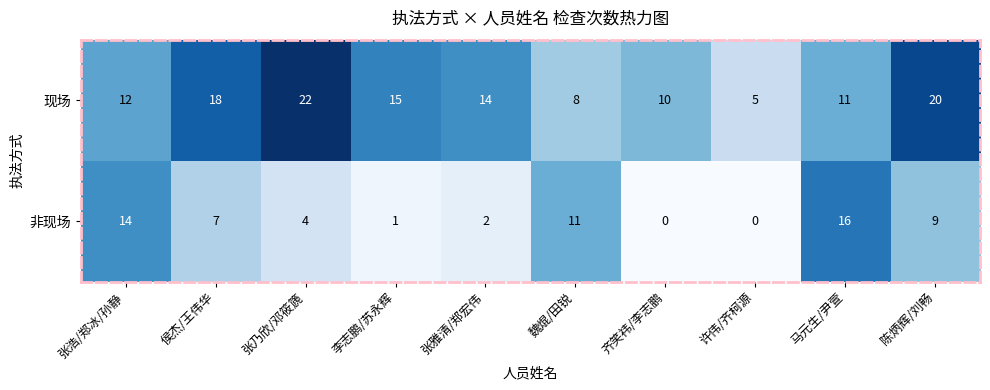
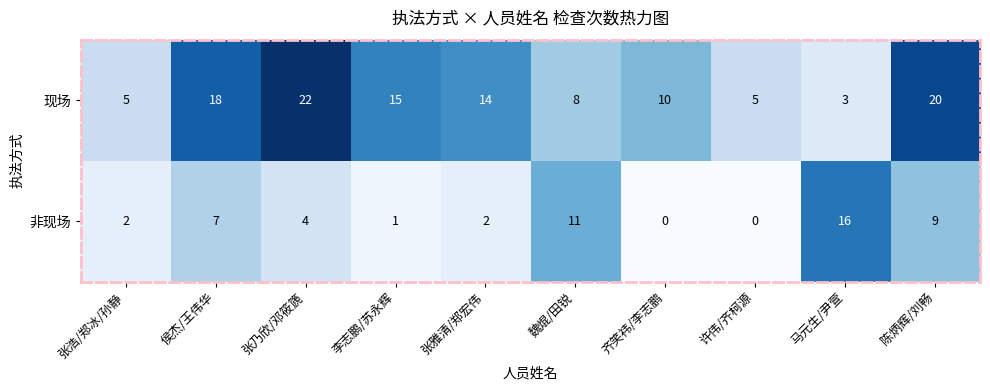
现场, 张浩/郑冰/孙静: 12 -> 5
现场, 马元生/尹萱: 11 -> 3
非现场, 张浩/郑冰/孙静: 14 -> 2
